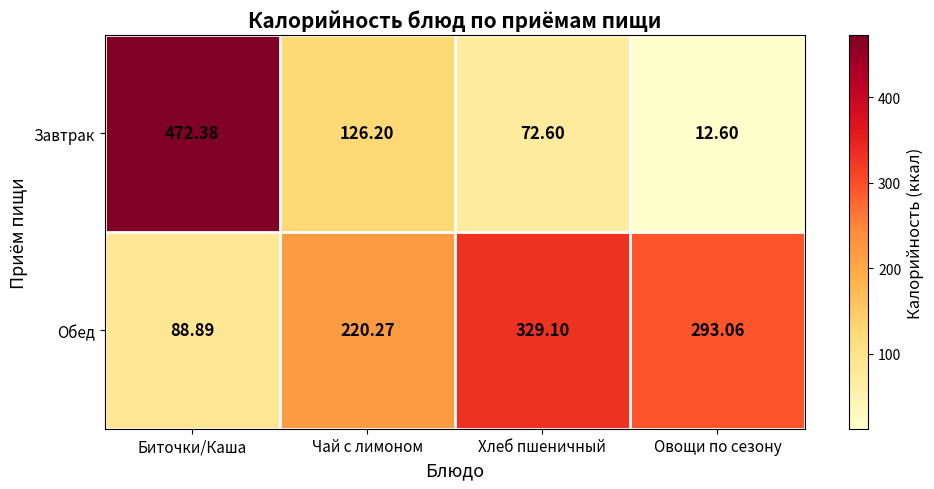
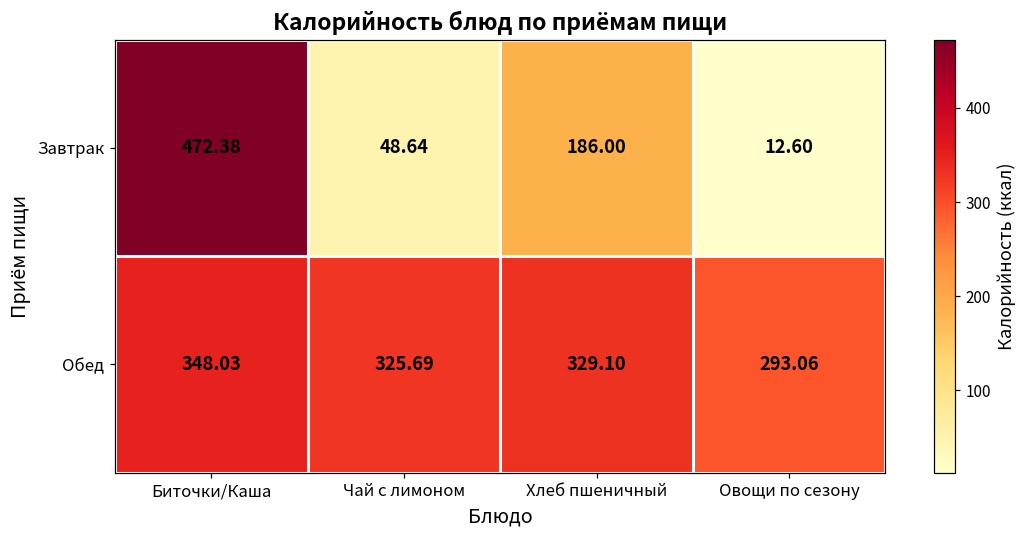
Завтрак, Чай с лимоном: 126.20 -> 48.64
Завтрак, Хлеб пшеничный: 72.60 -> 186.00
Обед, Биточки/Каша: 88.89 -> 348.03
Обед, Чай с лимоном: 220.27 -> 325.69
